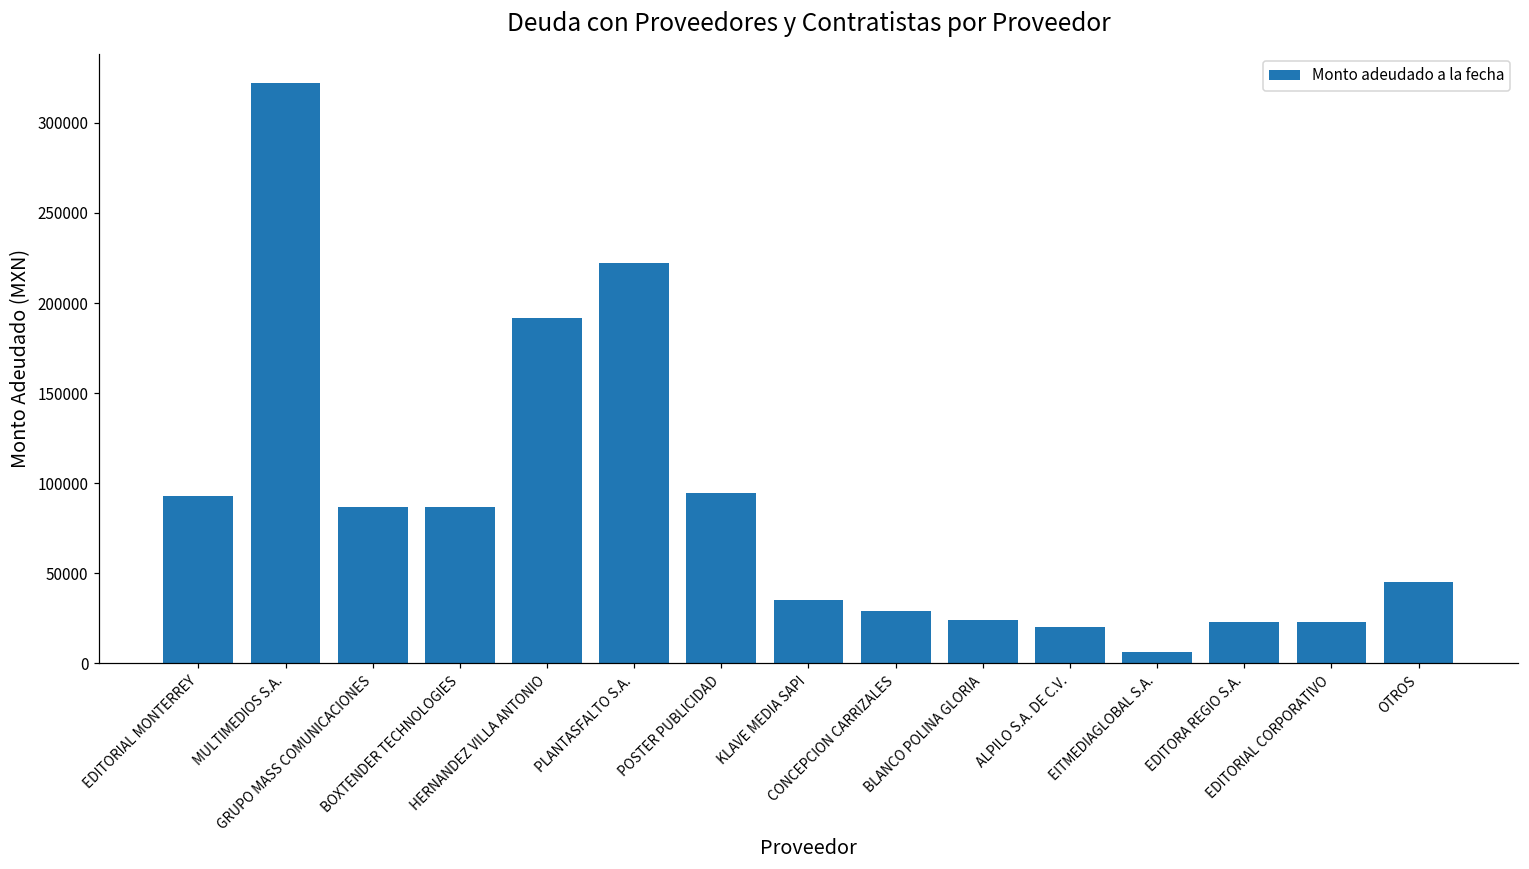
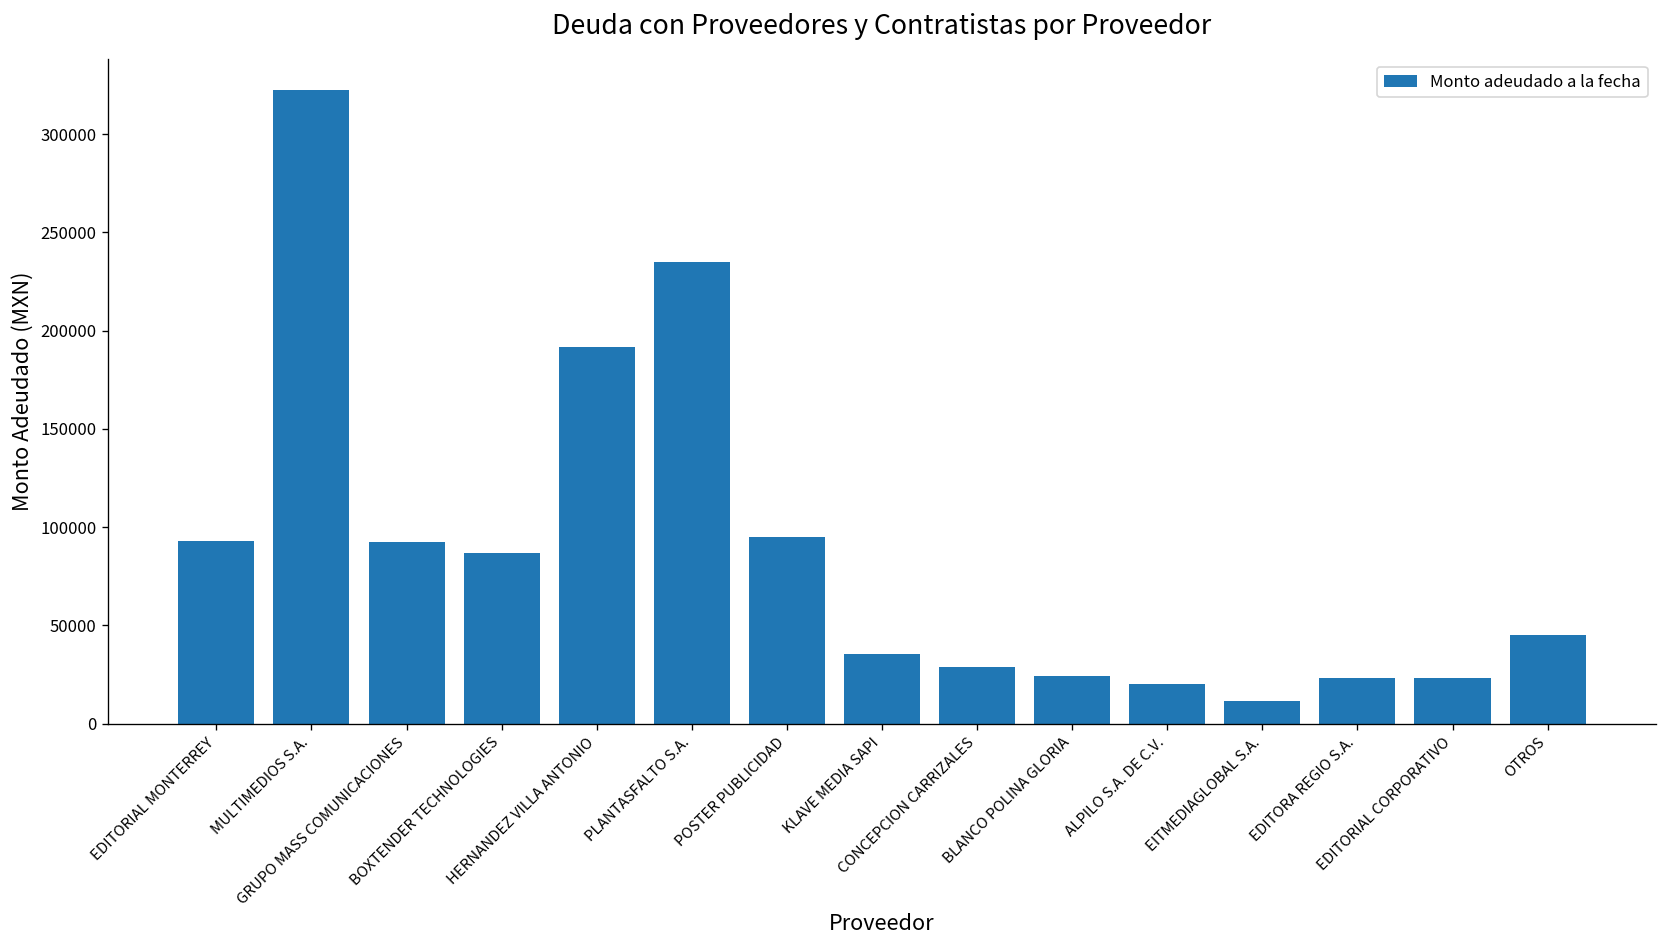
GRUPO MASS COMUNICACIONES: 87000 -> 92000
PLANTASFALTO S.A.: 222000 -> 235000
EITMEDIAGLOBAL S.A.: 7000 -> 12000
